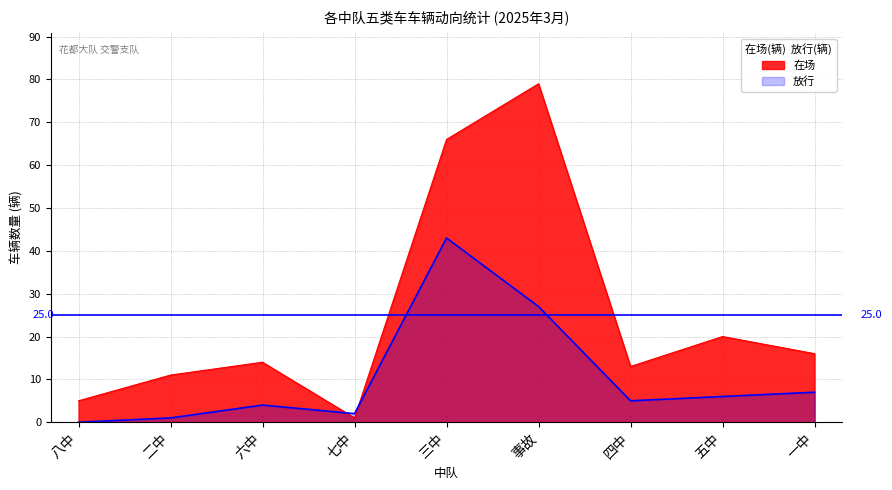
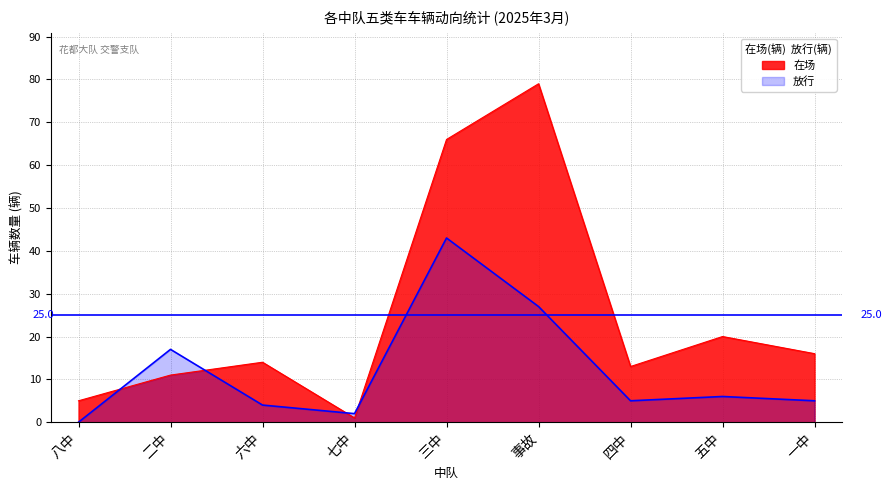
放行, 二中: 1 -> 17
放行, 一中: 7 -> 5
